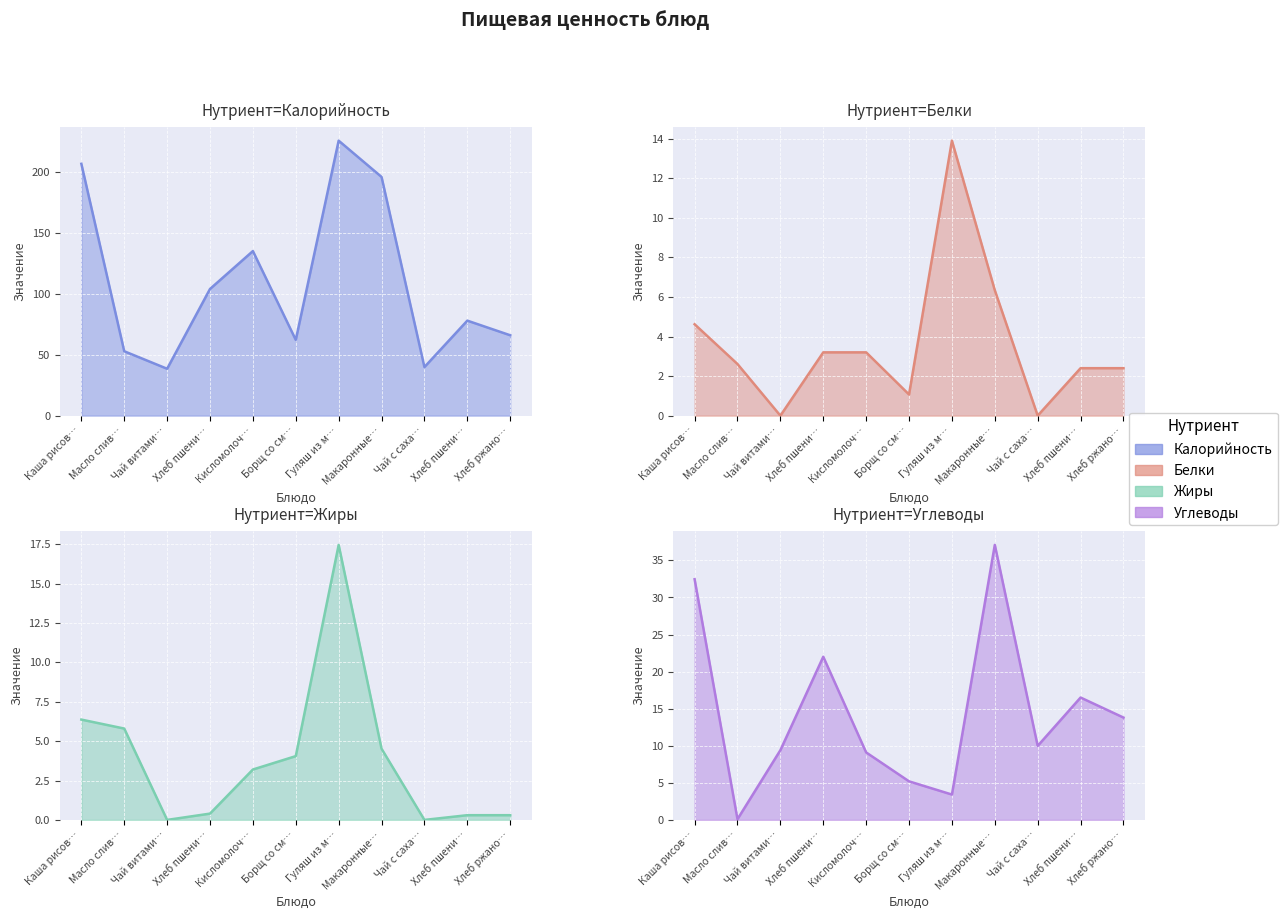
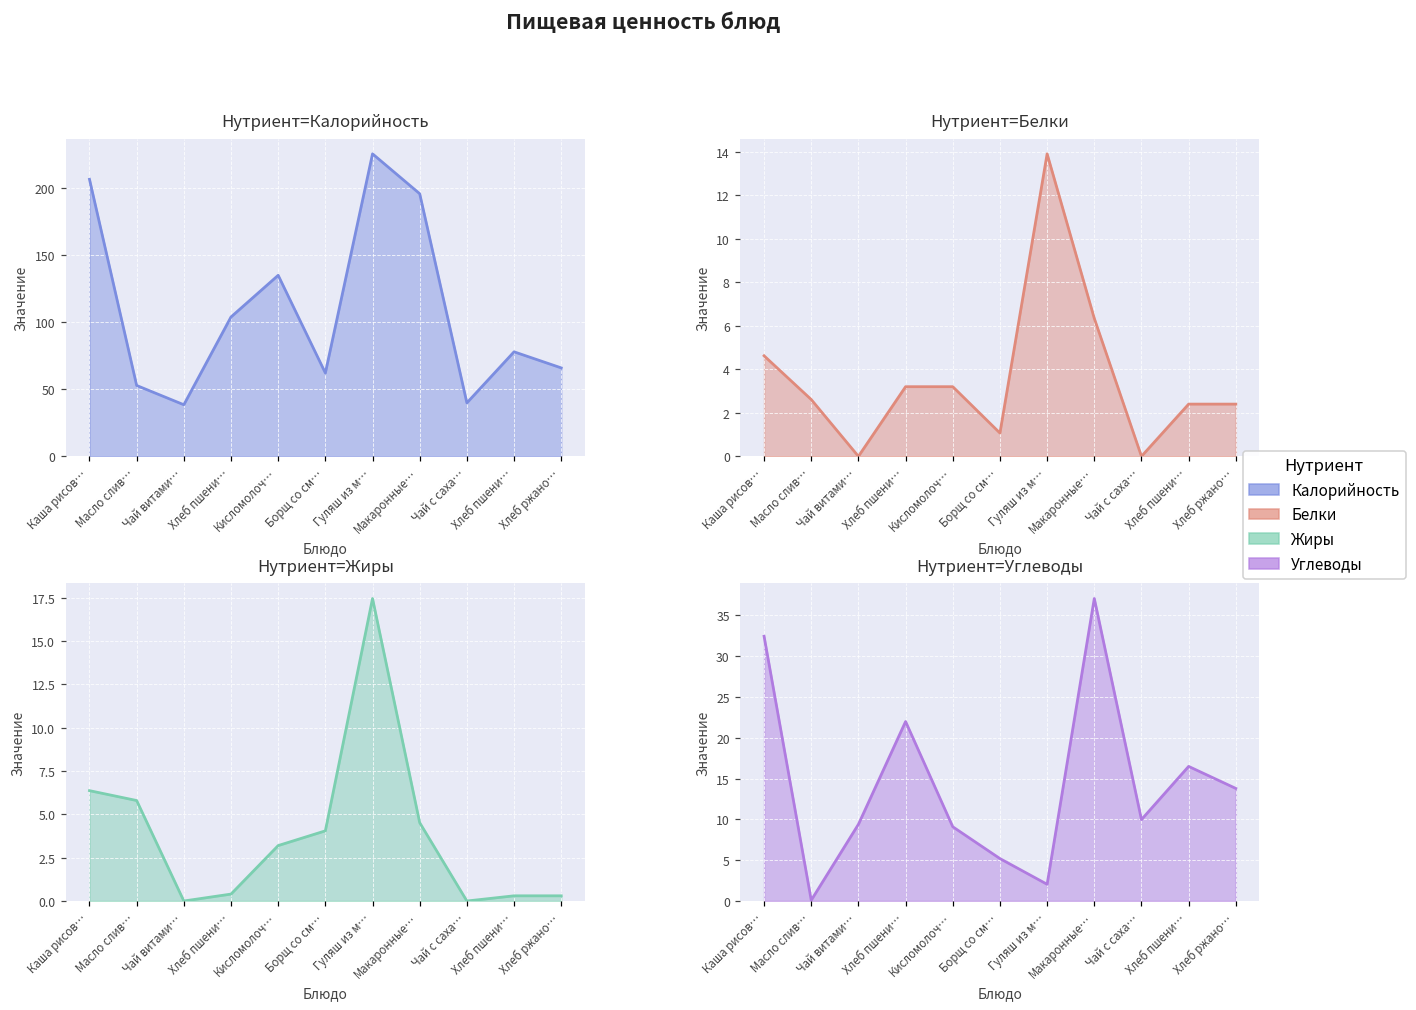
Нутриент=Углеводы, Гуляш из м…: 3 -> 2
